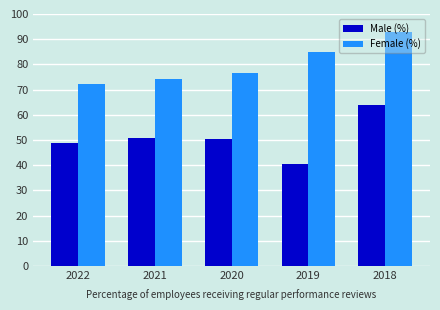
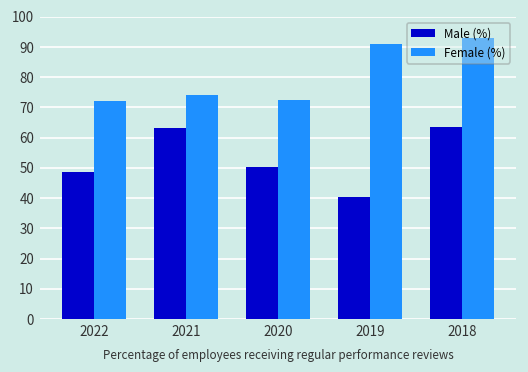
Male (%), 2021: 51 -> 63
Female (%), 2020: 77 -> 73
Female (%), 2019: 85 -> 91
